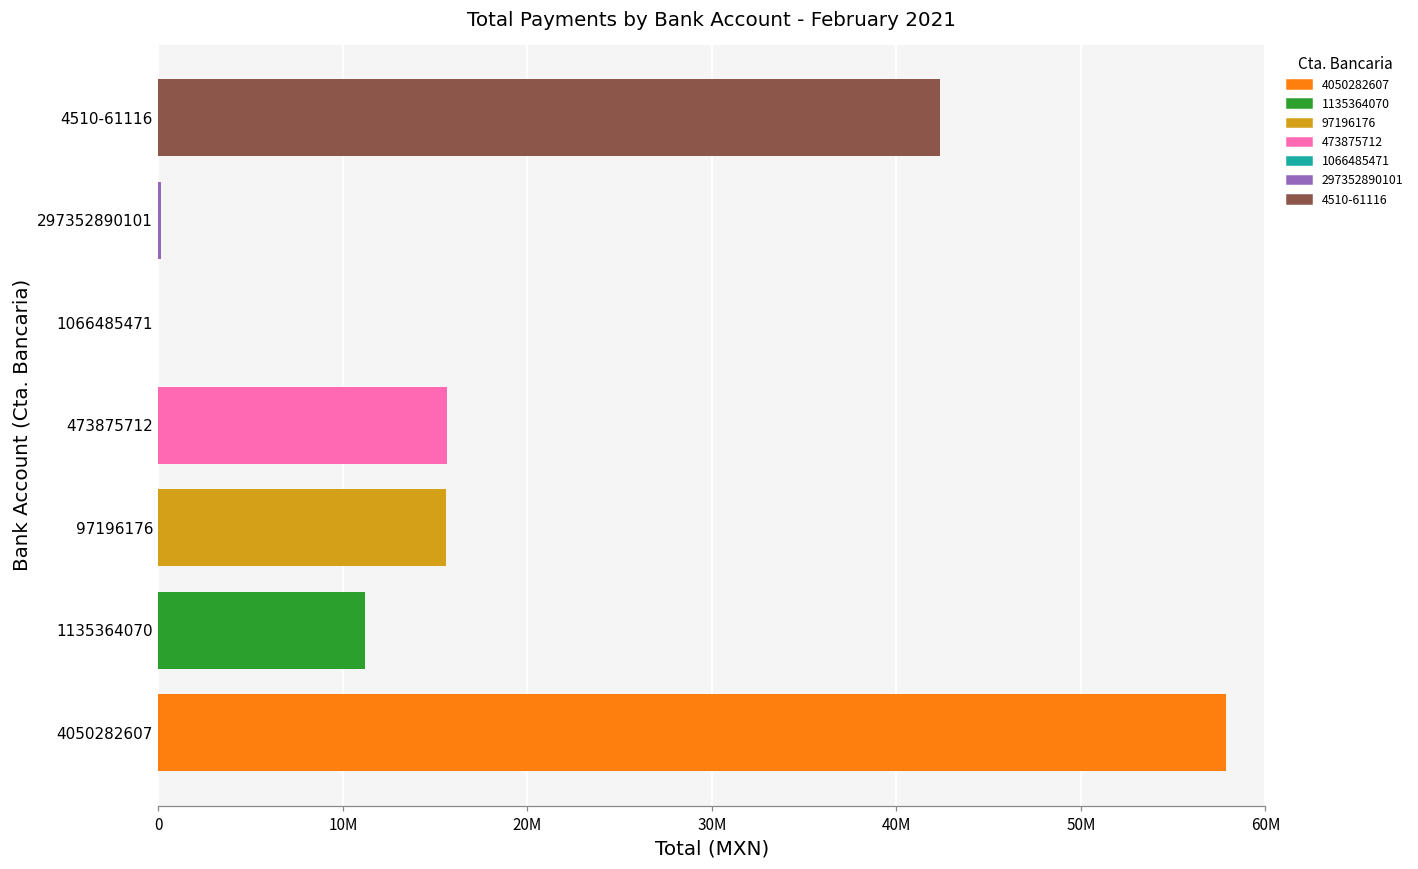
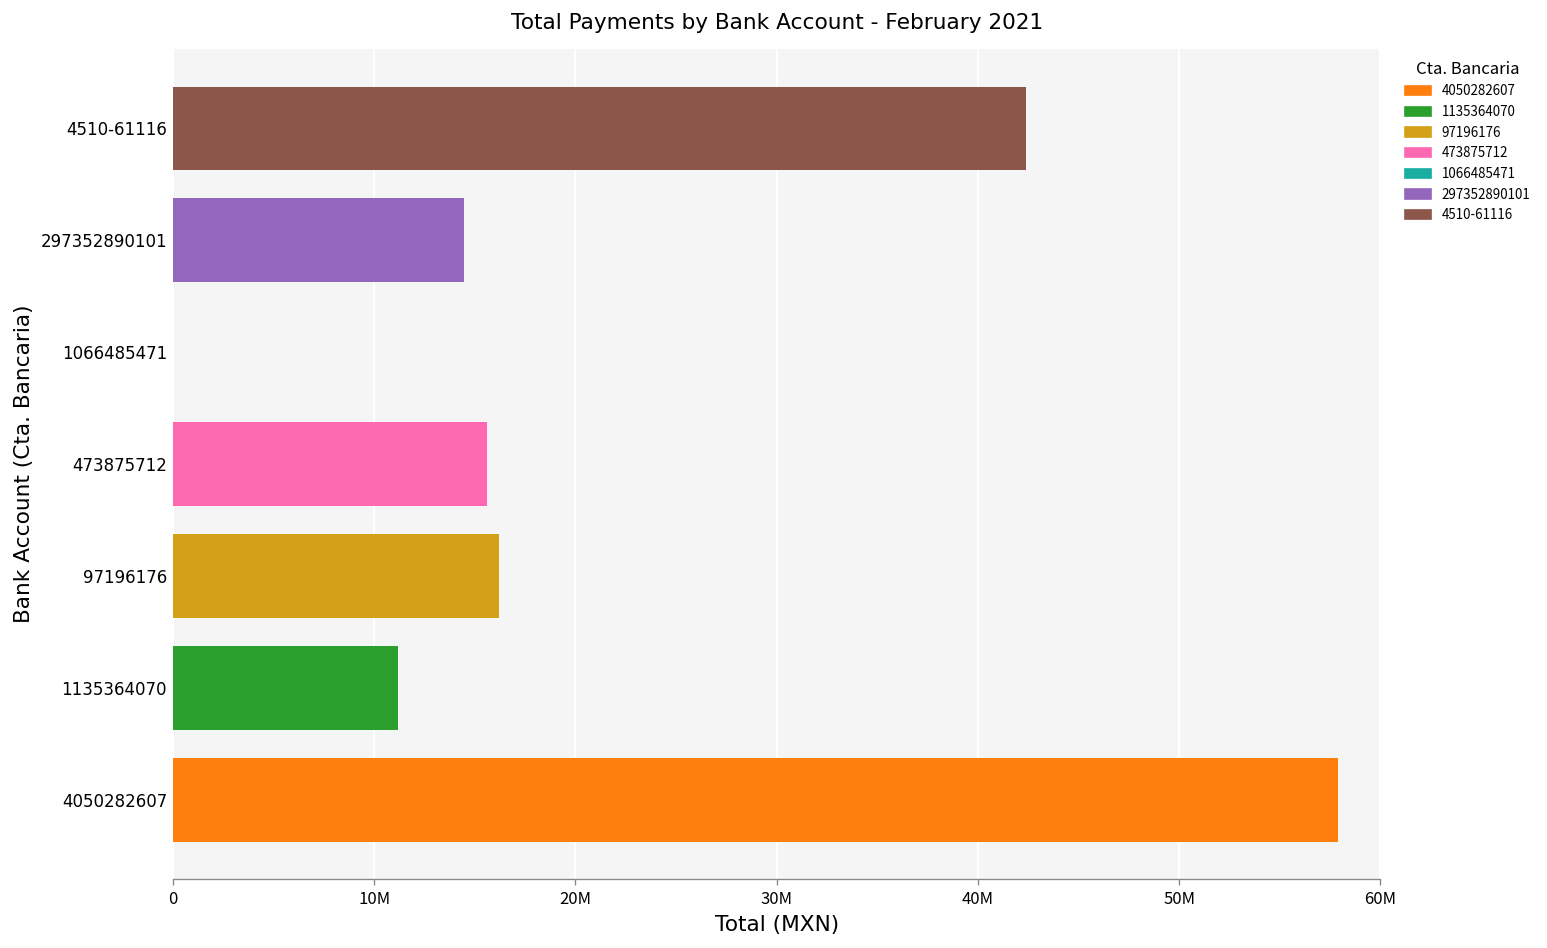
297352890101: 100000 -> 14500000
97196176: 15600000 -> 16200000
